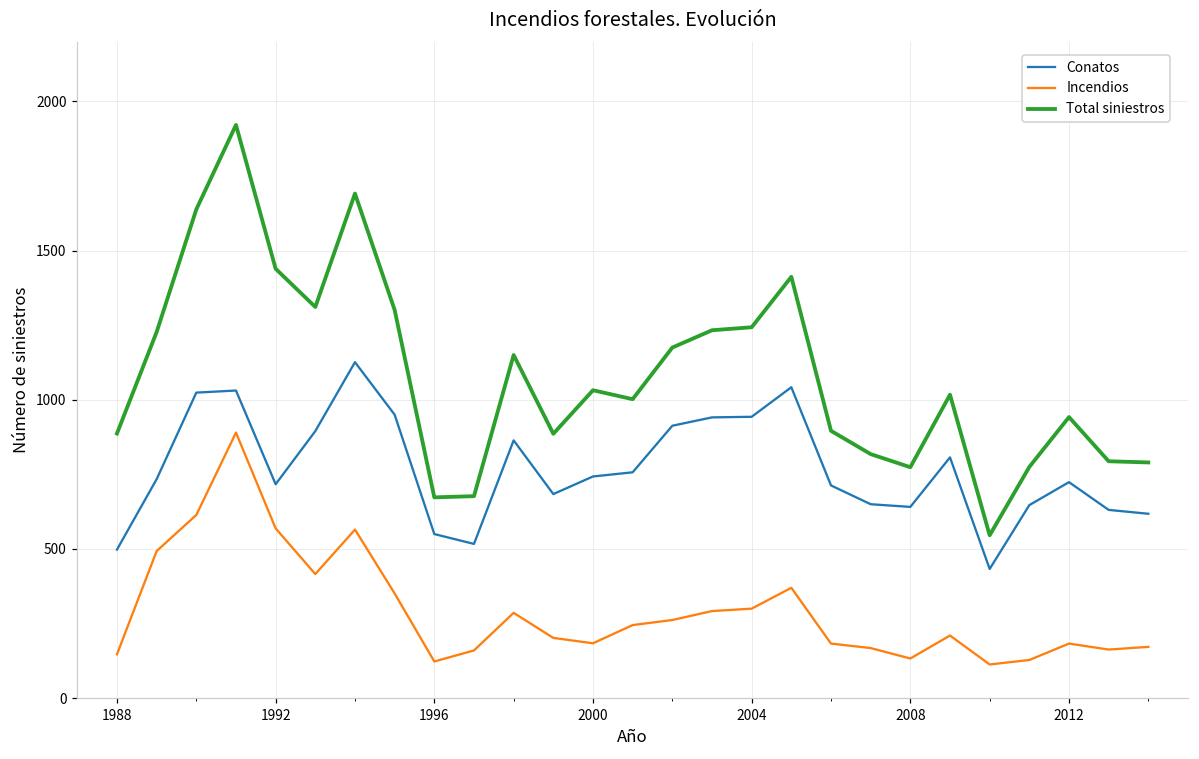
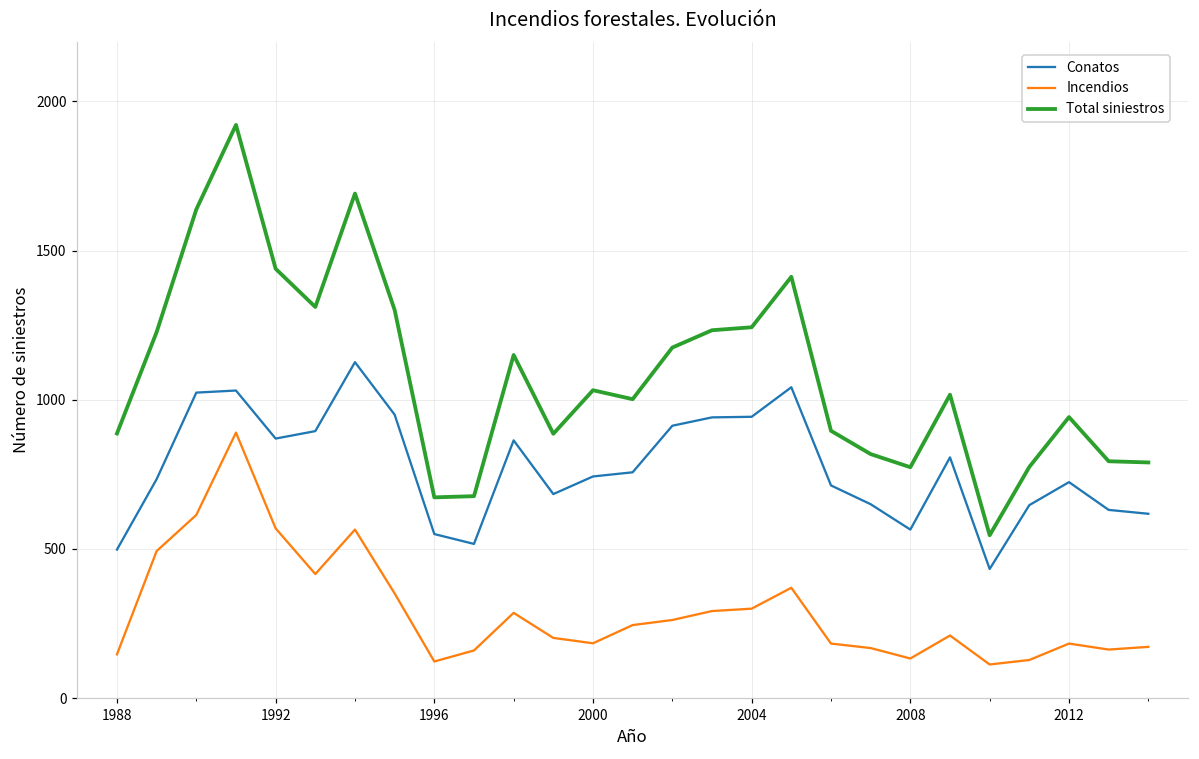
Conatos, 1992: 720 -> 870
Conatos, 2008: 640 -> 570
